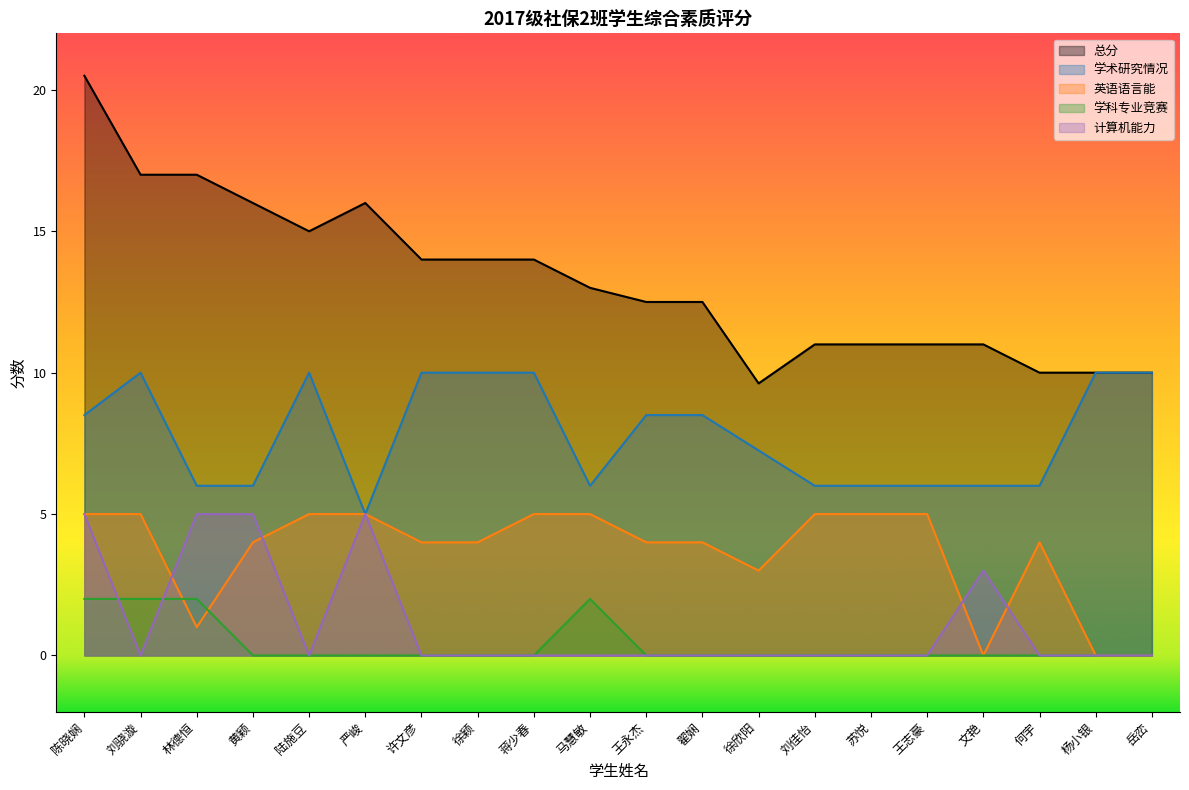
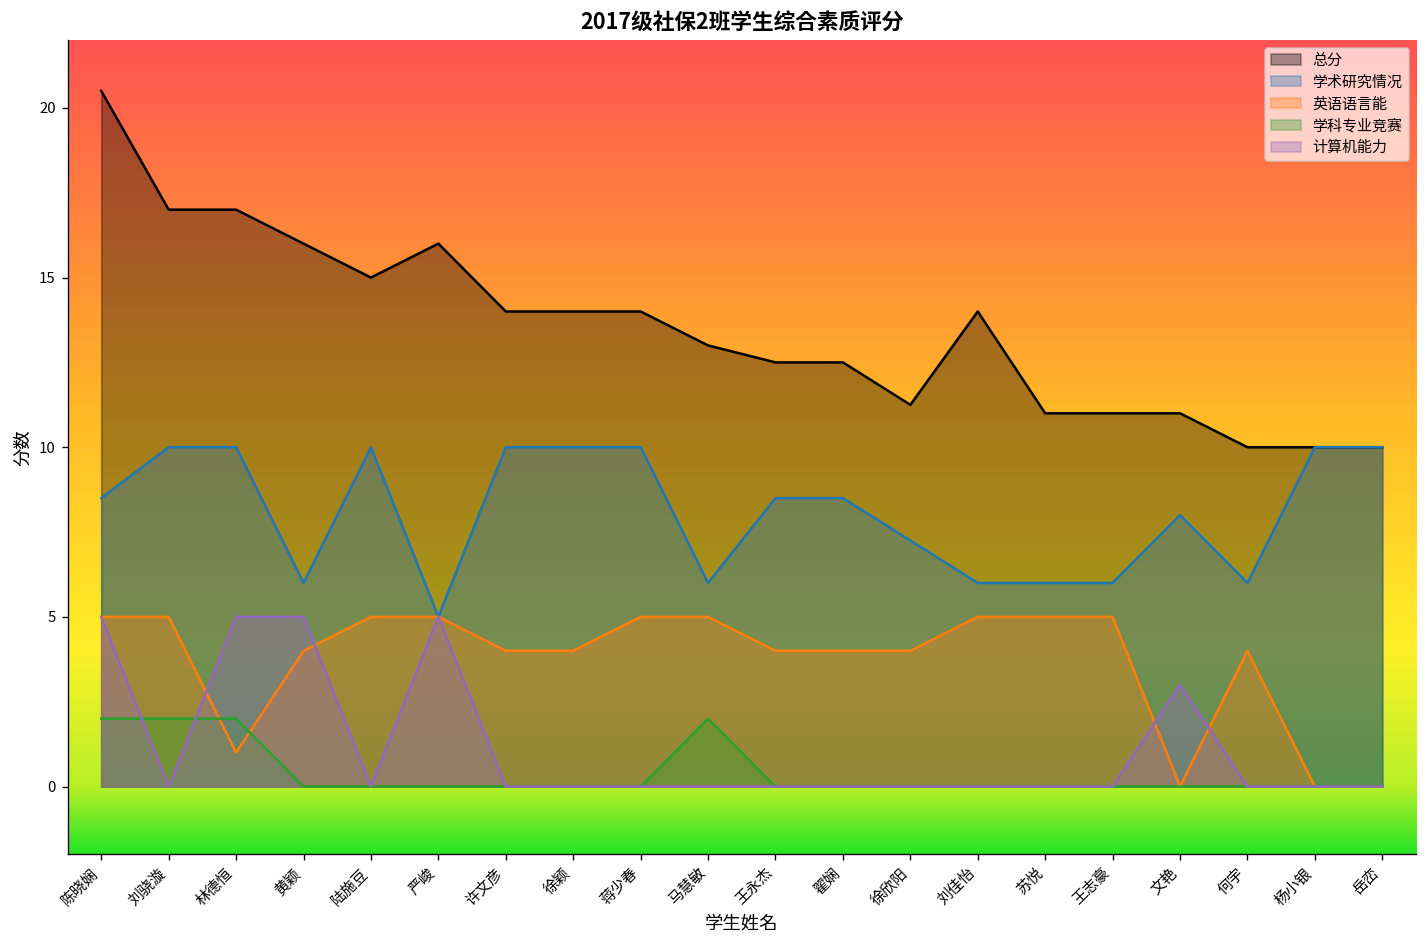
学术研究情况, 林德恒: 6 -> 10
总分, 徐欣阳: 9.6 -> 11.3
英语语言能, 徐欣阳: 3 -> 4
总分, 刘佳怡: 11 -> 14
学术研究情况, 文艳: 6 -> 8
